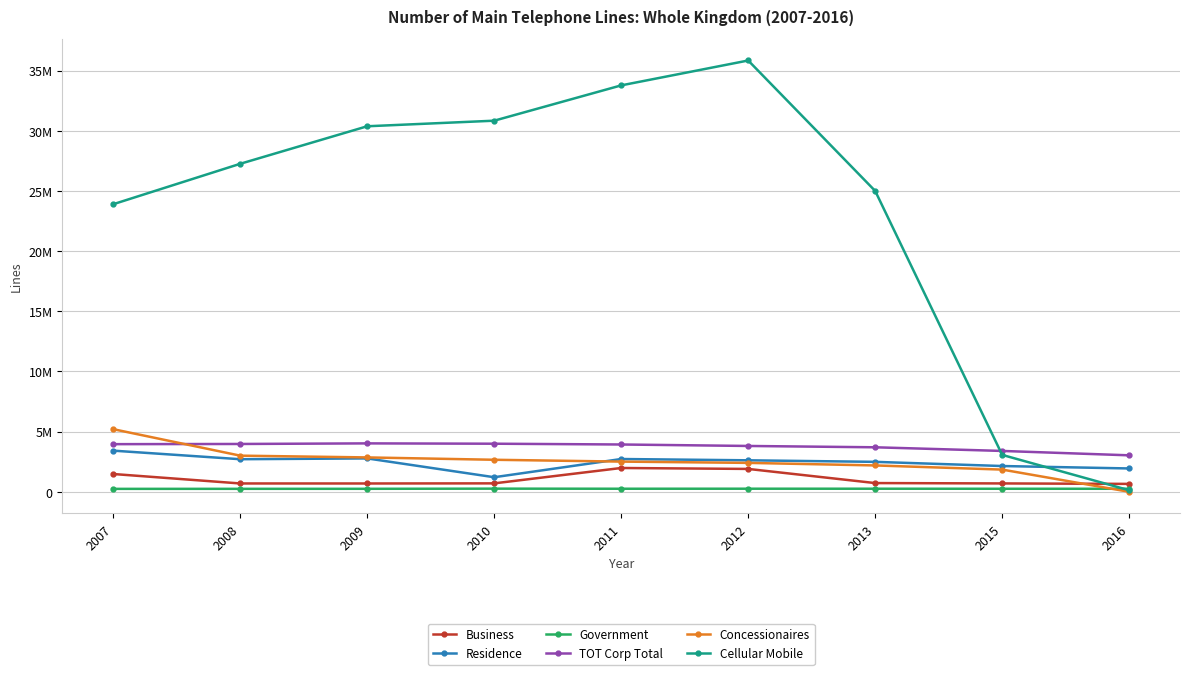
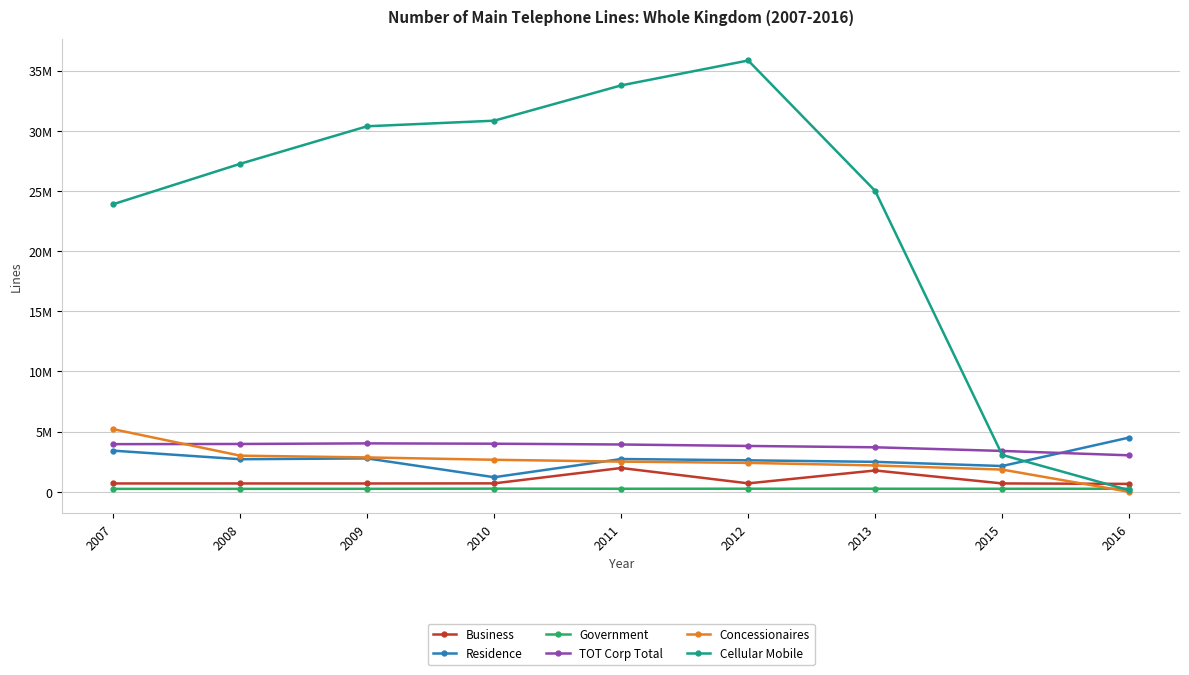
Business, 2007: 1500000 -> 700000
Business, 2012: 1900000 -> 700000
Business, 2013: 700000 -> 1800000
Residence, 2016: 1900000 -> 4500000
